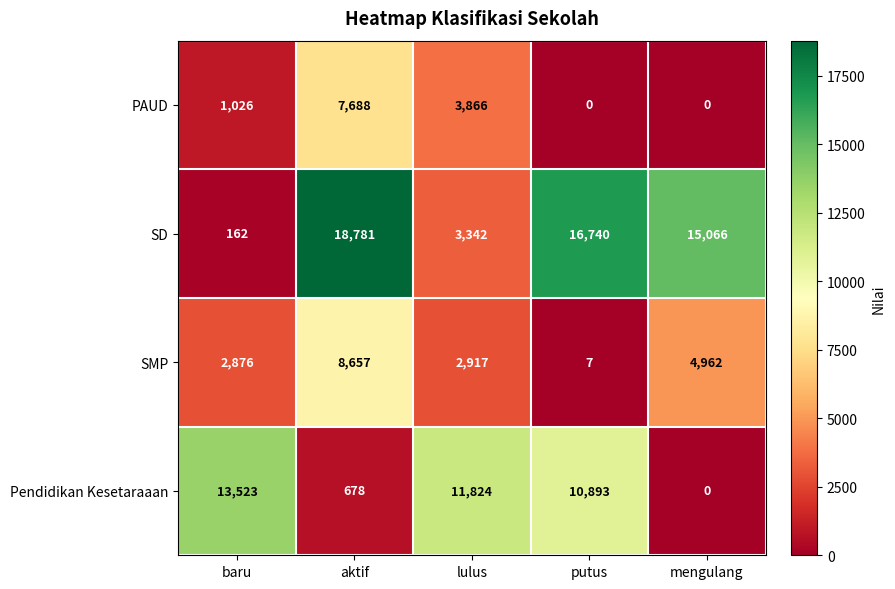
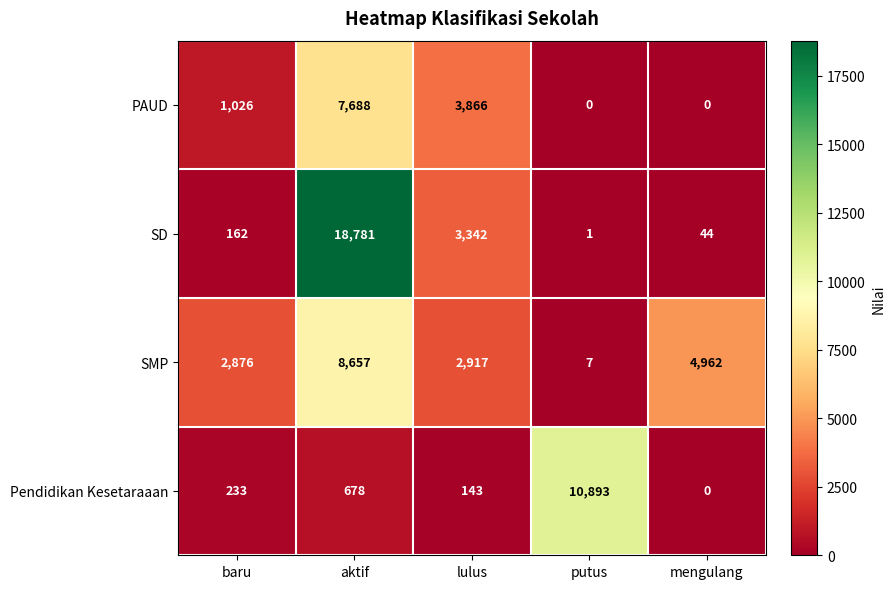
SD, putus: 16,740 -> 1
SD, mengulang: 15,066 -> 44
Pendidikan Kesetaraaan, baru: 13,523 -> 233
Pendidikan Kesetaraaan, lulus: 11,824 -> 143
